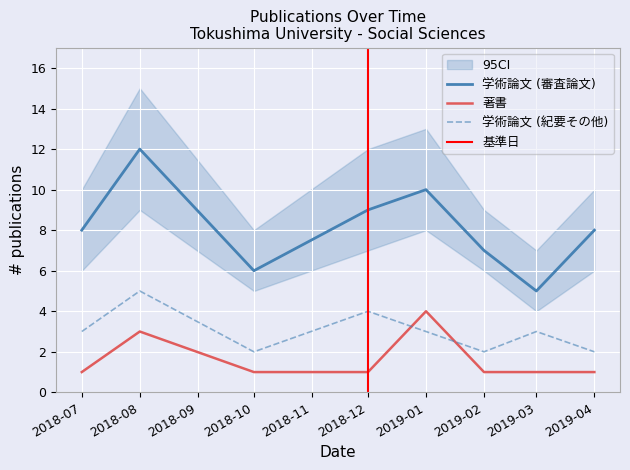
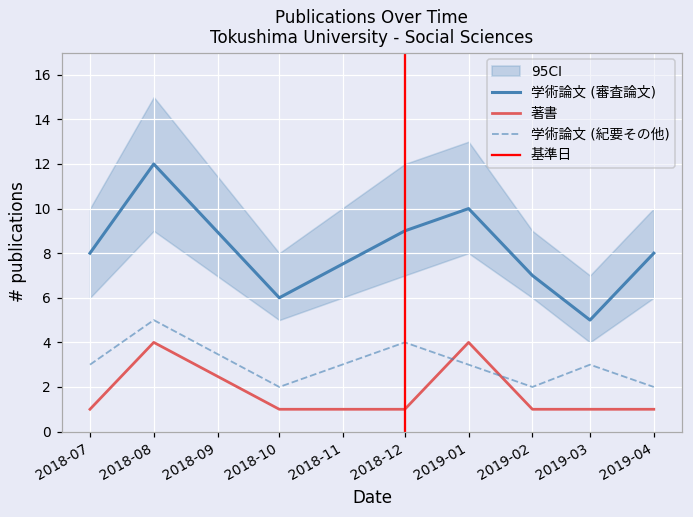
著書, 2018-08: 3 -> 4
